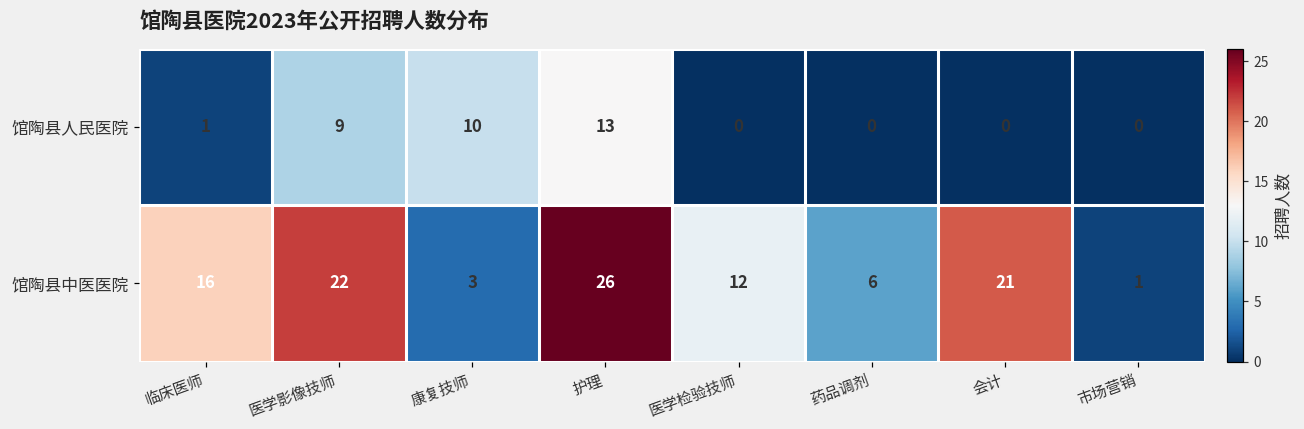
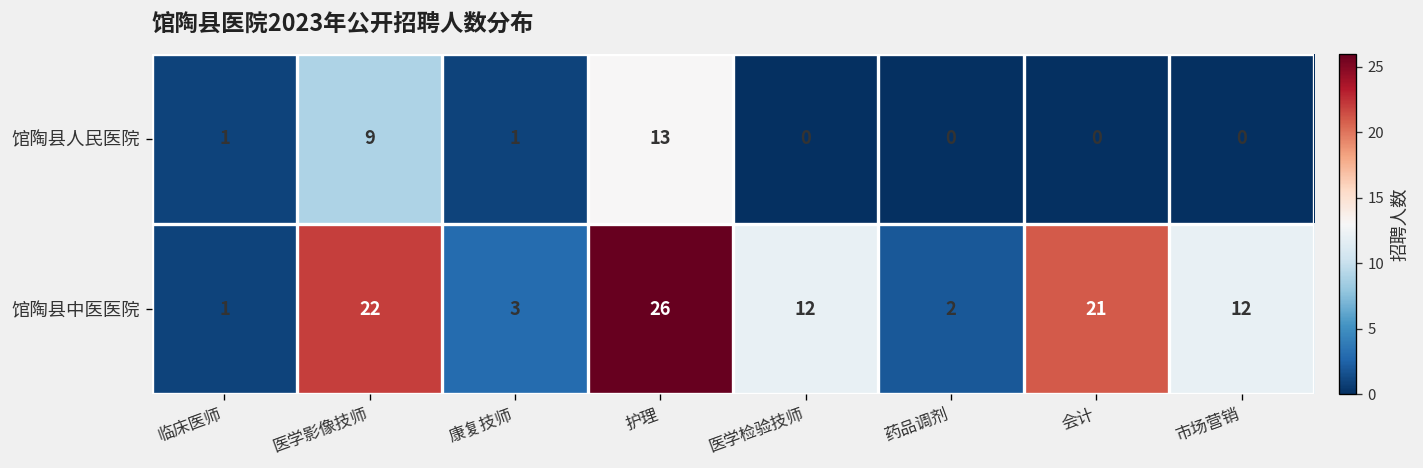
馆陶县人民医院, 康复技师: 10 -> 1
馆陶县中医医院, 临床医师: 16 -> 1
馆陶县中医医院, 药品调剂: 6 -> 2
馆陶县中医医院, 市场营销: 1 -> 12
